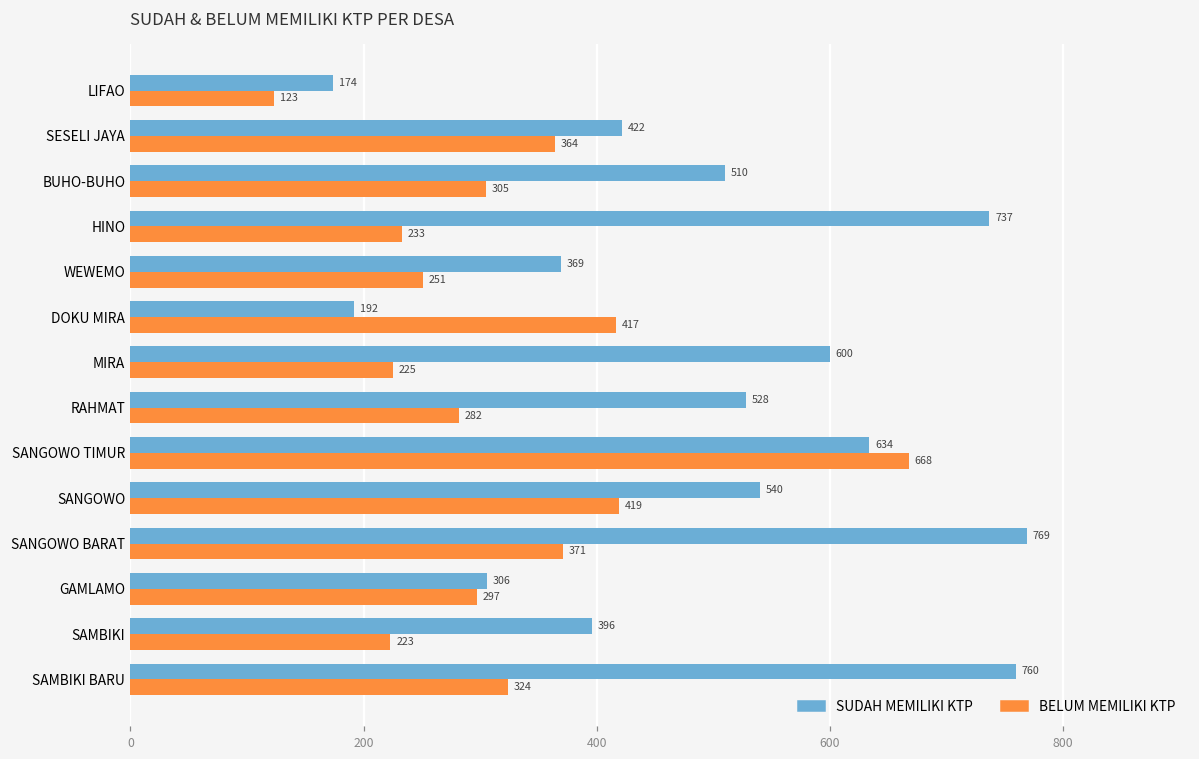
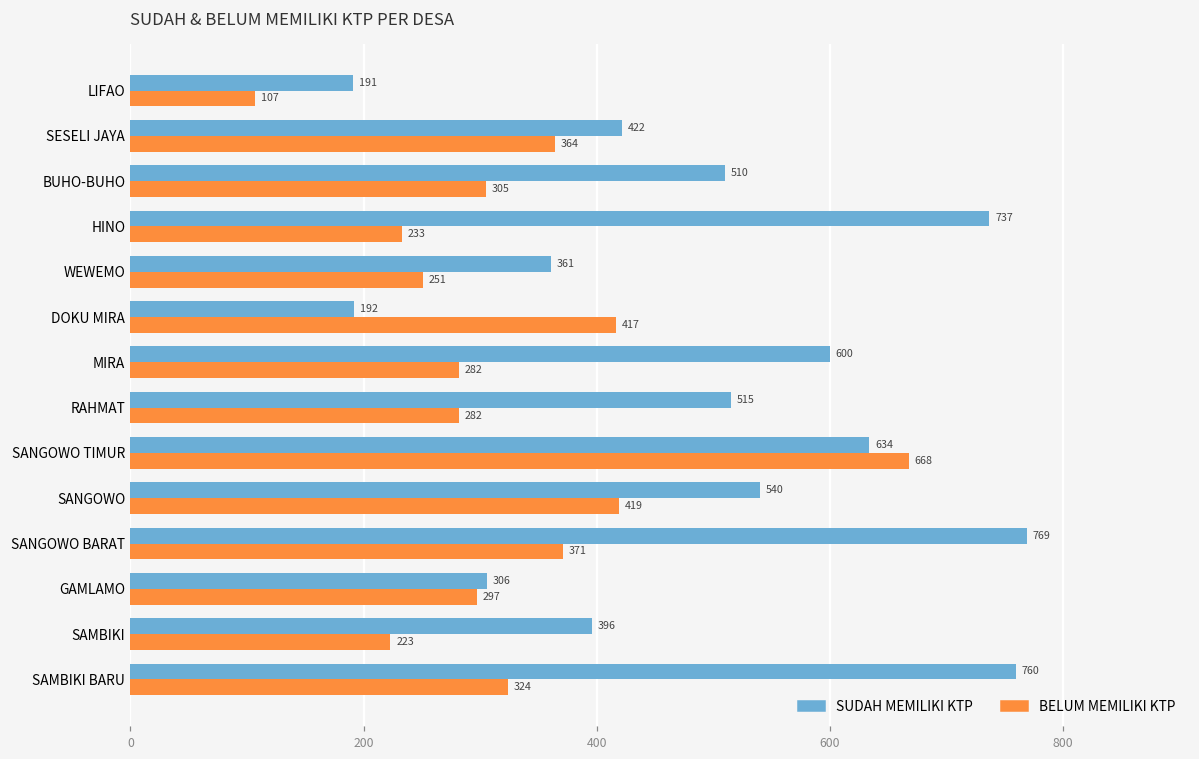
SUDAH MEMILIKI KTP, LIFAO: 174 -> 191
BELUM MEMILIKI KTP, LIFAO: 123 -> 107
SUDAH MEMILIKI KTP, WEWEMO: 369 -> 361
BELUM MEMILIKI KTP, MIRA: 225 -> 282
SUDAH MEMILIKI KTP, RAHMAT: 528 -> 515
